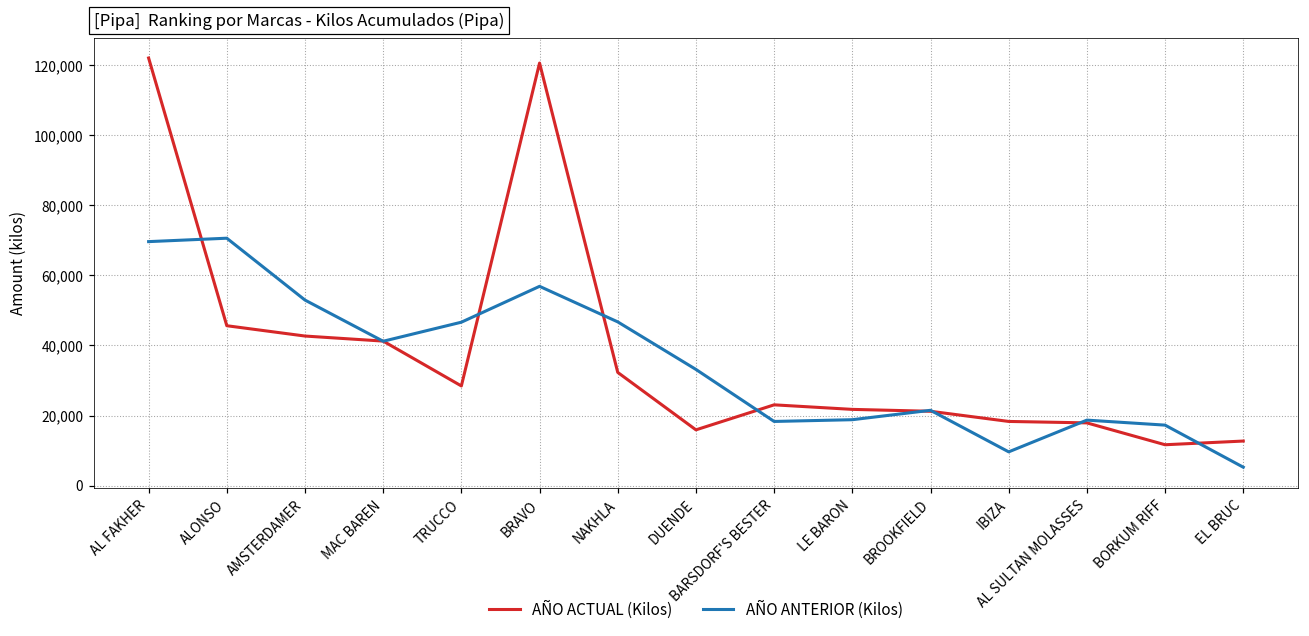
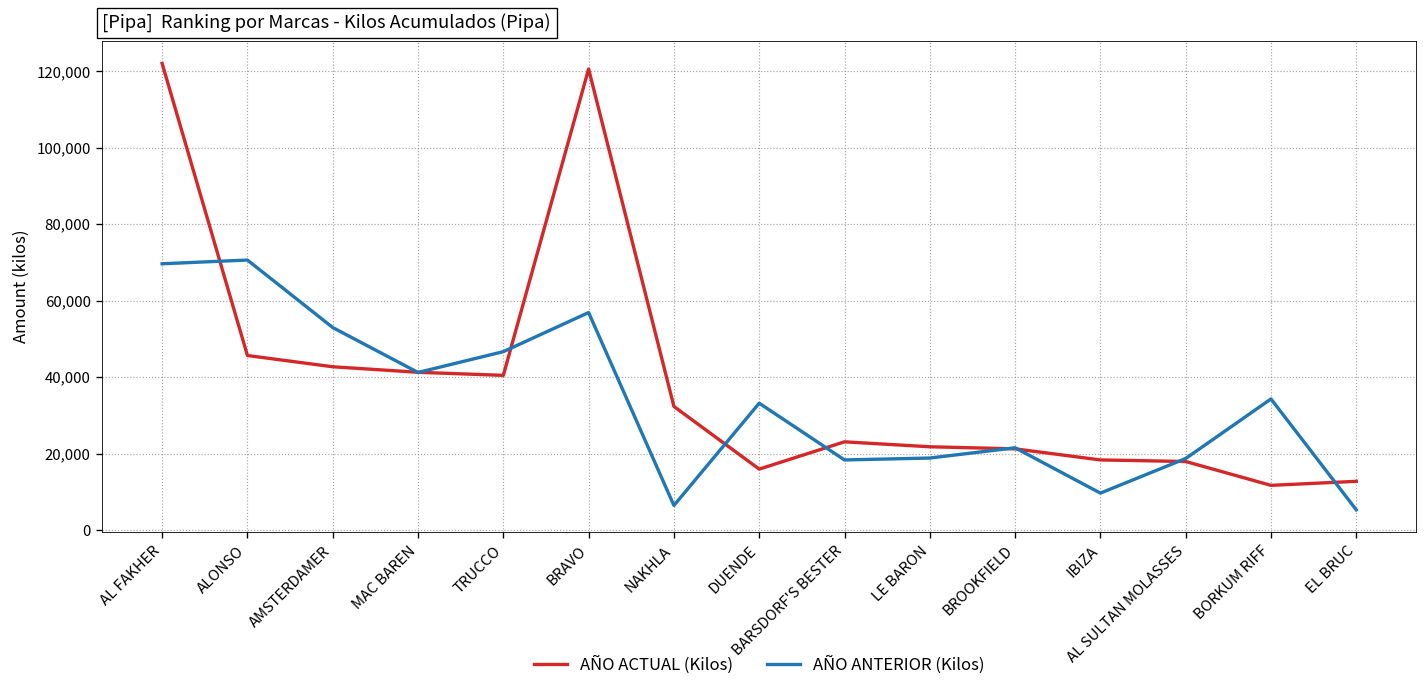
AÑO ACTUAL (Kilos), TRUCCO: 28,000 -> 40,000
AÑO ANTERIOR (Kilos), NAKHLA: 47,000 -> 6,000
AÑO ANTERIOR (Kilos), BORKUM RIFF: 17,000 -> 34,000
